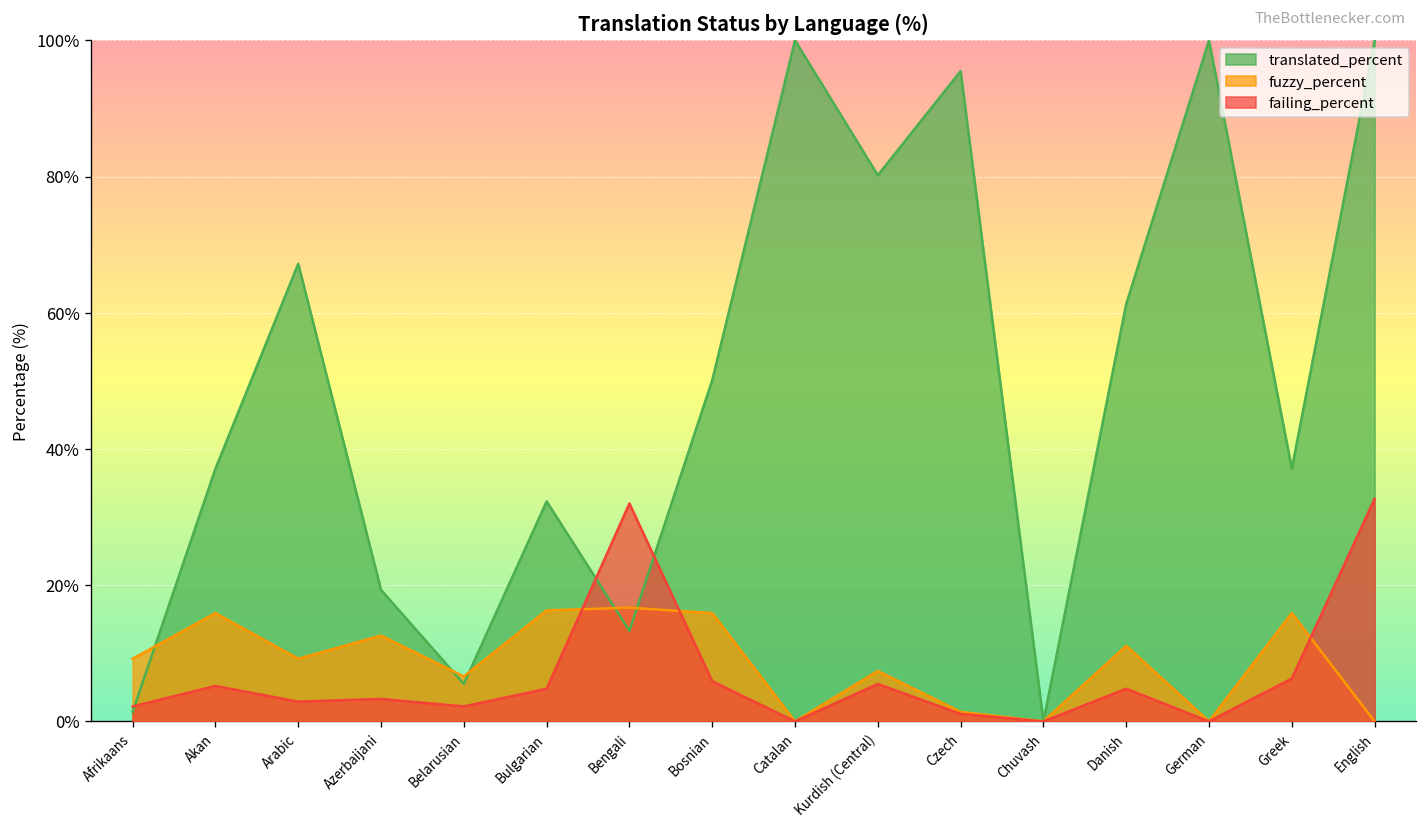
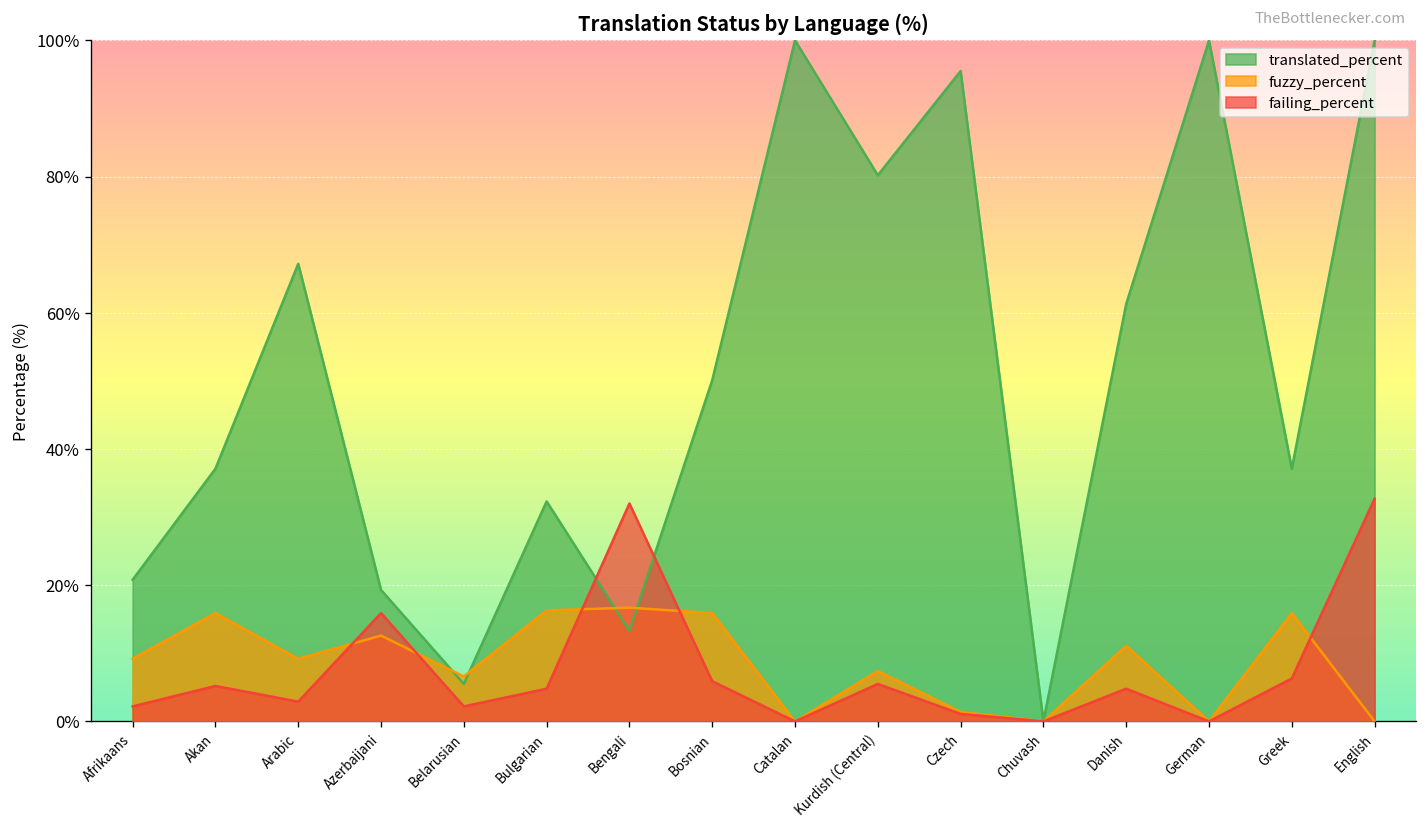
translated_percent, Afrikaans: 1% -> 21%
failing_percent, Azerbaijani: 3% -> 16%
